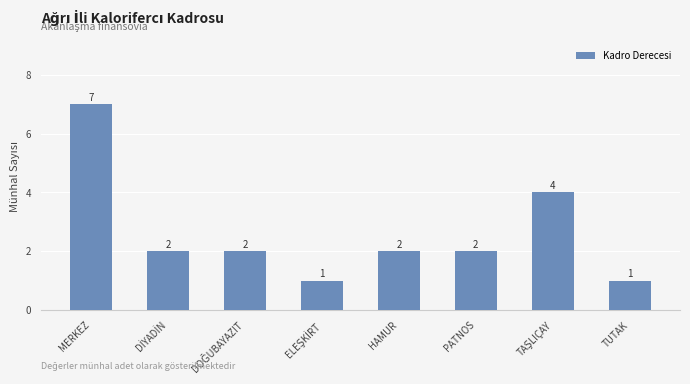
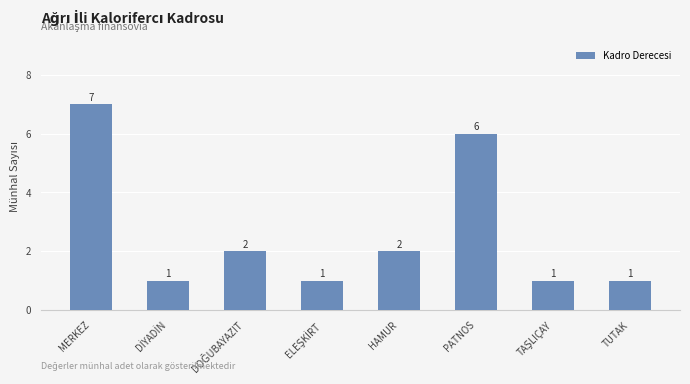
DİYADİN: 2 -> 1
PATNOS: 2 -> 6
TAŞLIÇAY: 4 -> 1
